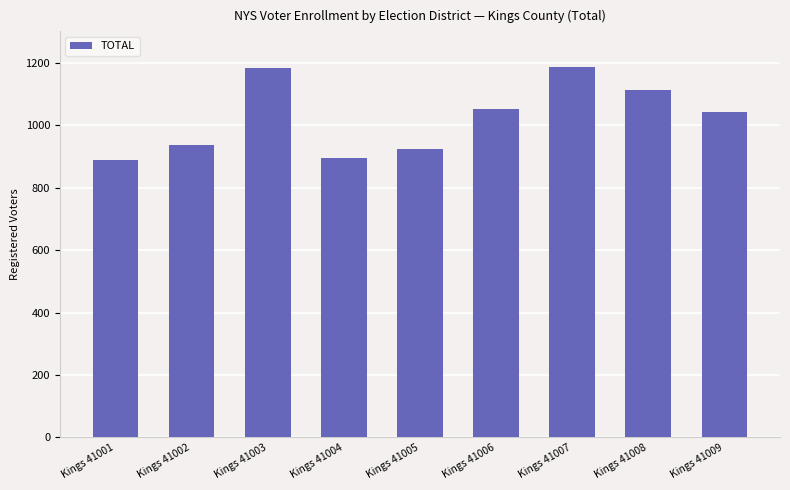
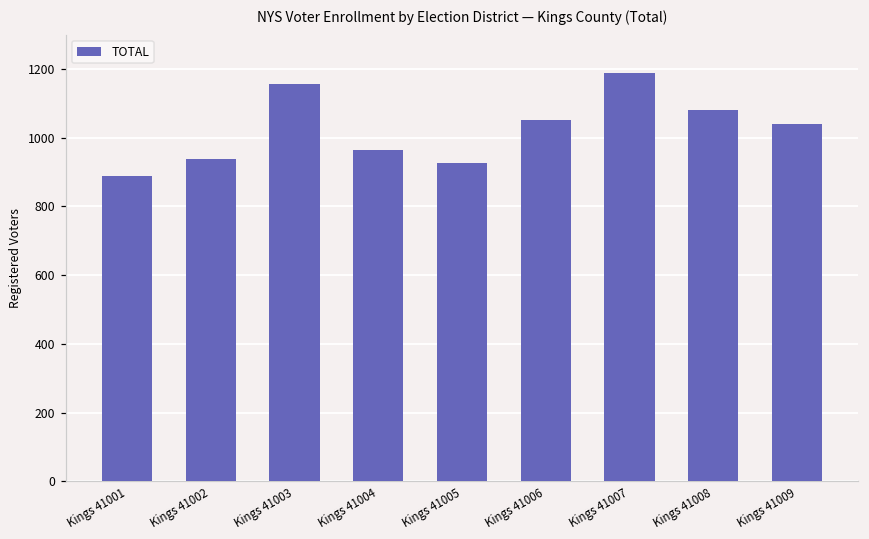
Kings 41003: 1180 -> 1160
Kings 41004: 900 -> 970
Kings 41008: 1110 -> 1080
